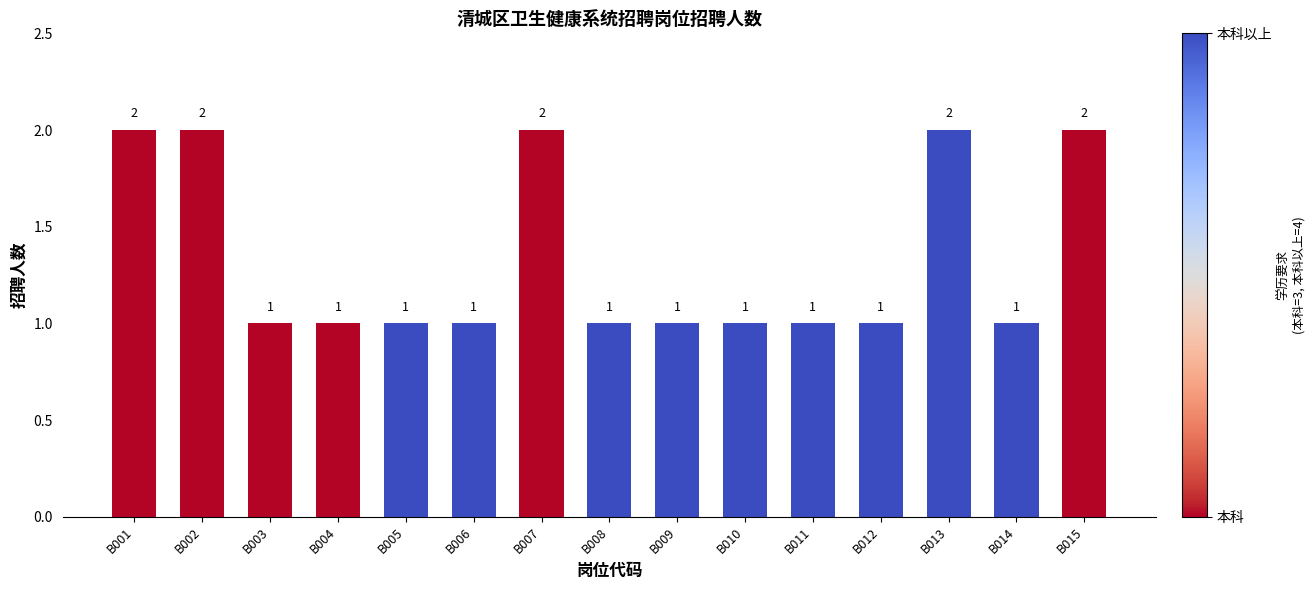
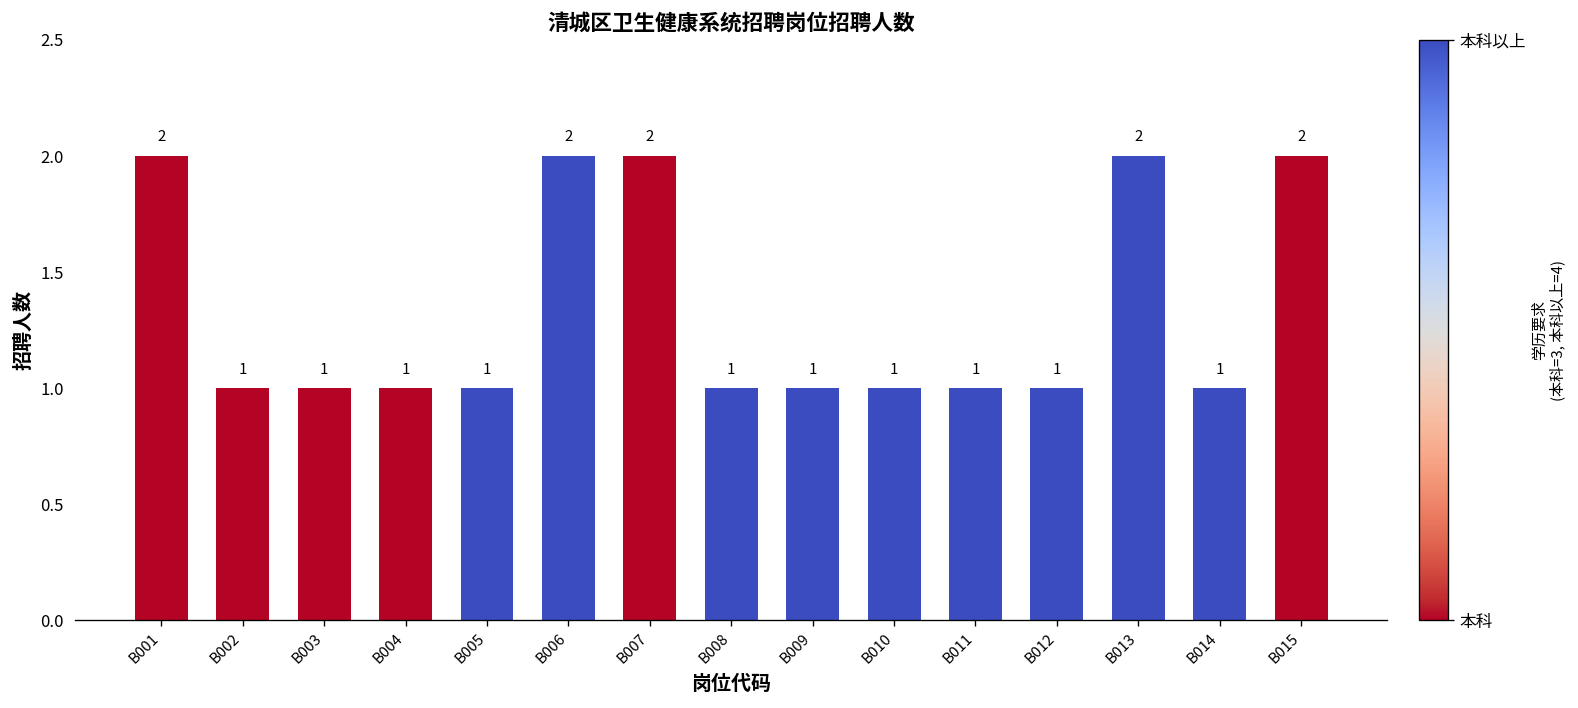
B002: 2 -> 1
B006: 1 -> 2
